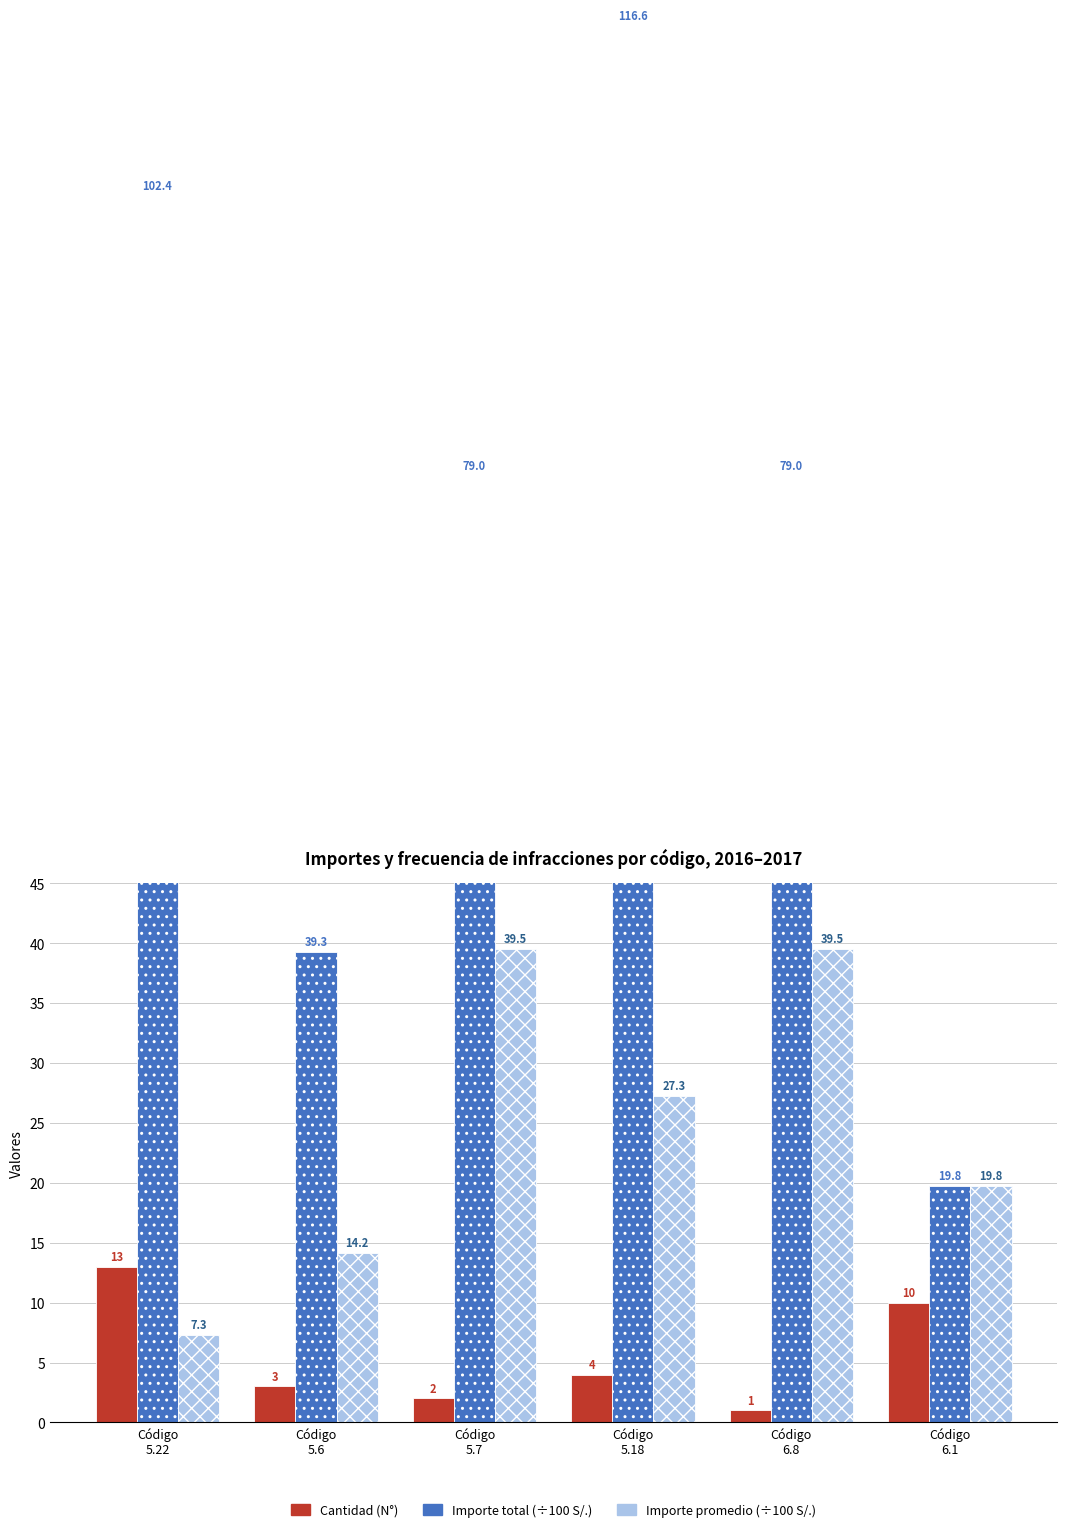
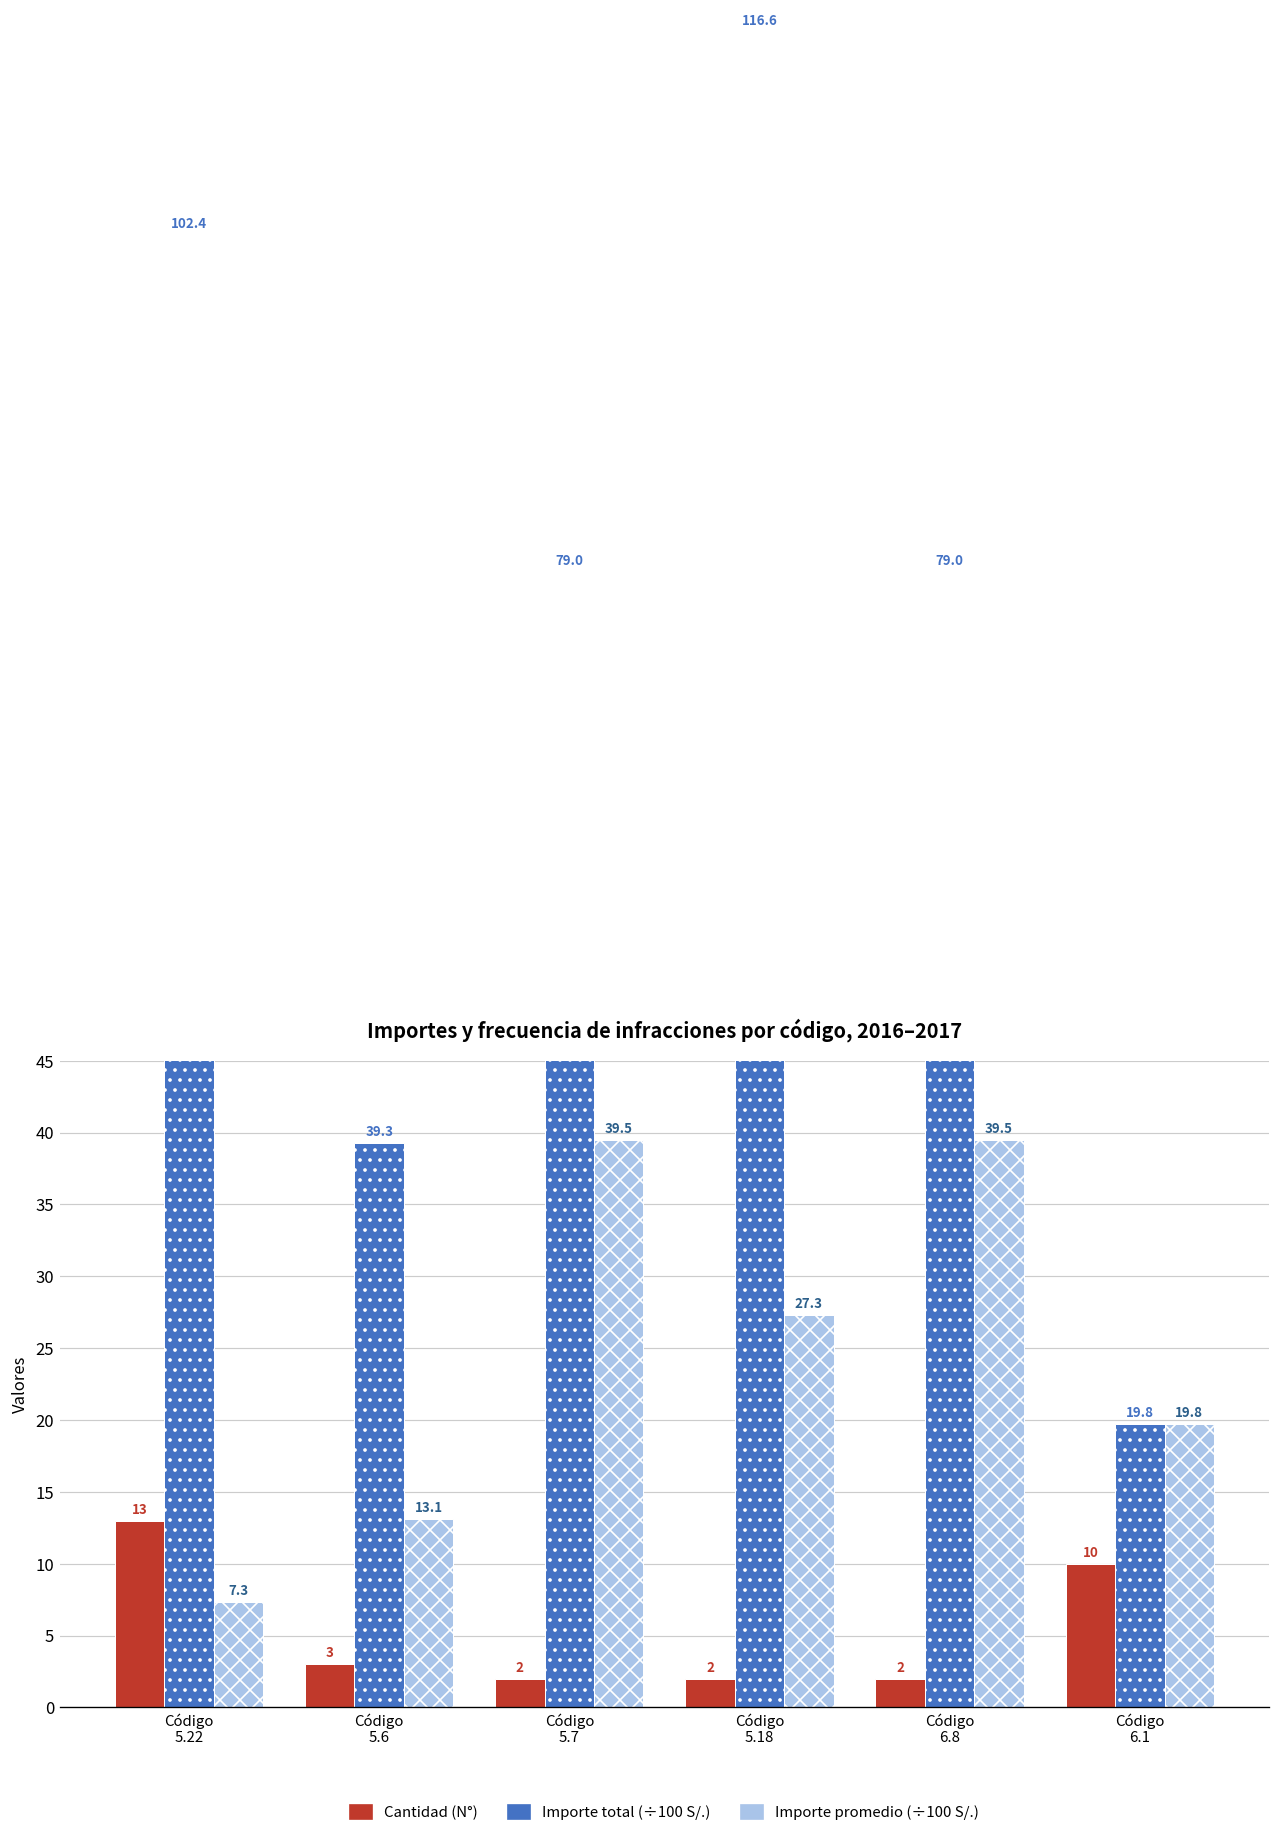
Importe promedio (÷100 S/.), Código 5.6: 14.2 -> 13.1
Cantidad (N°), Código 5.18: 4 -> 2
Cantidad (N°), Código 6.8: 1 -> 2
